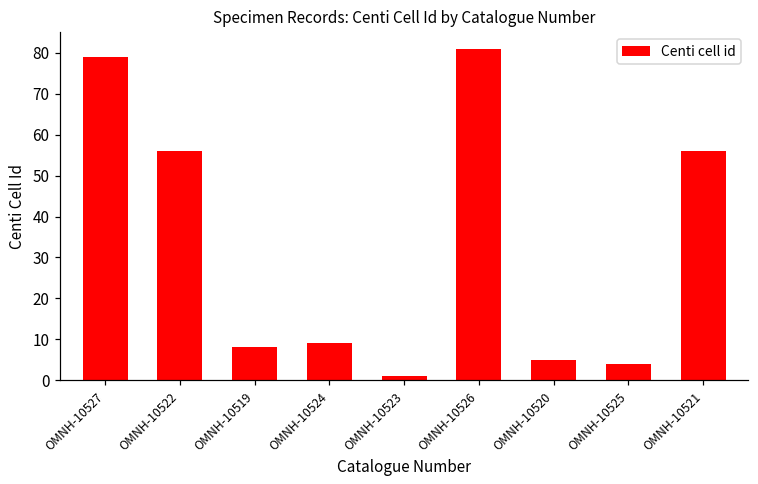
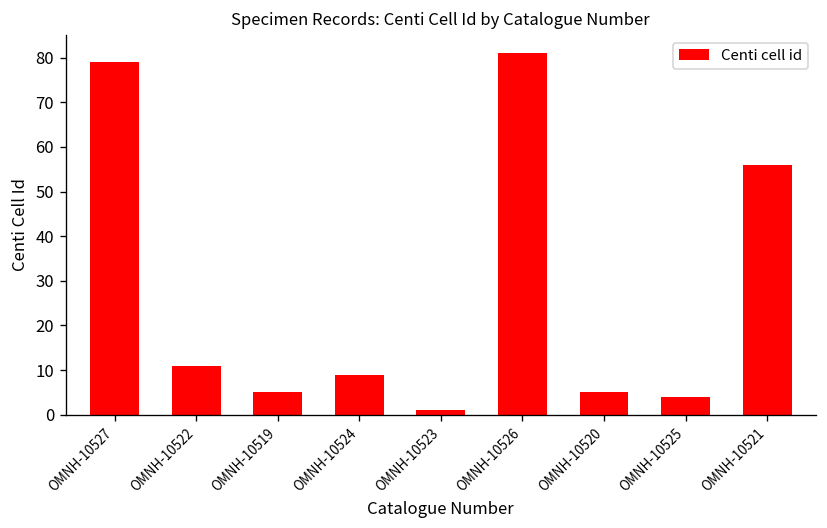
OMNH-10522: 56 -> 11
OMNH-10519: 8 -> 5
